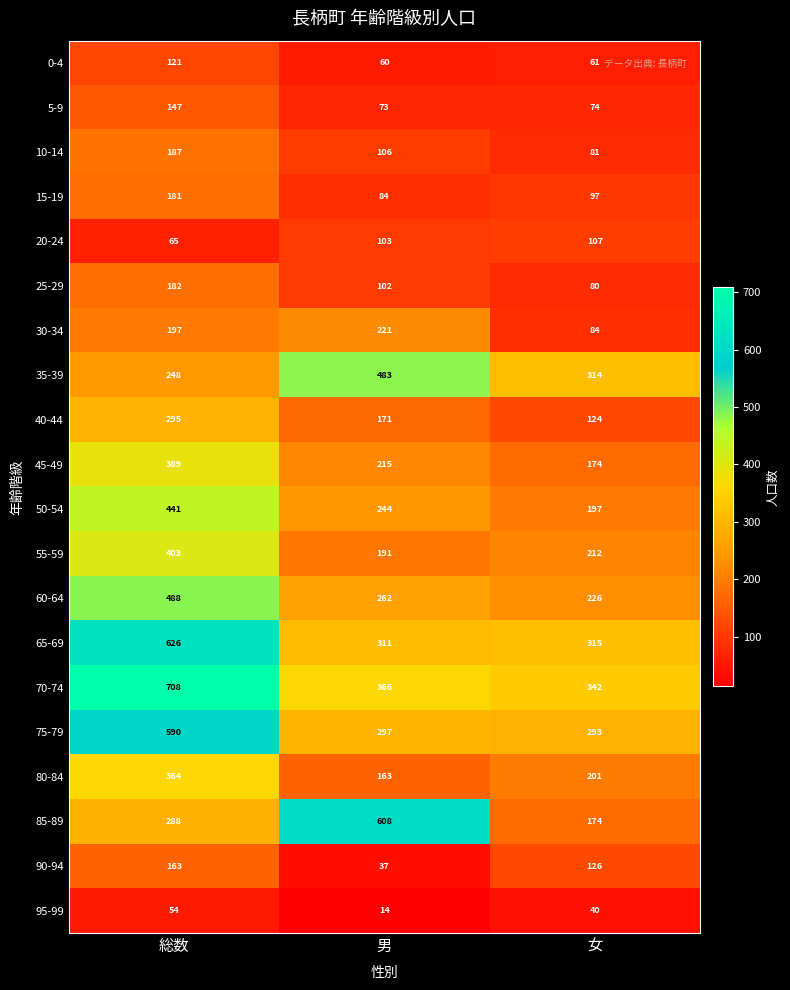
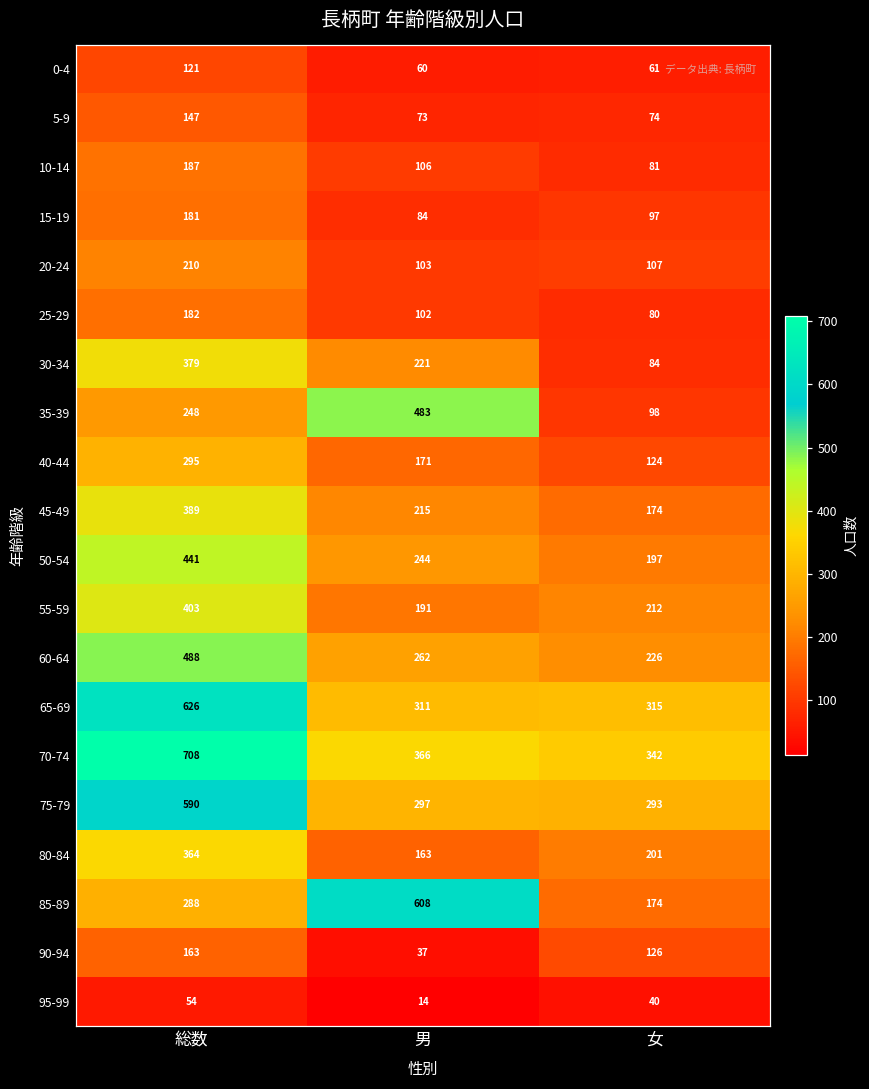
20-24, 総数: 65 -> 210
30-34, 総数: 197 -> 379
35-39, 女: 314 -> 98
